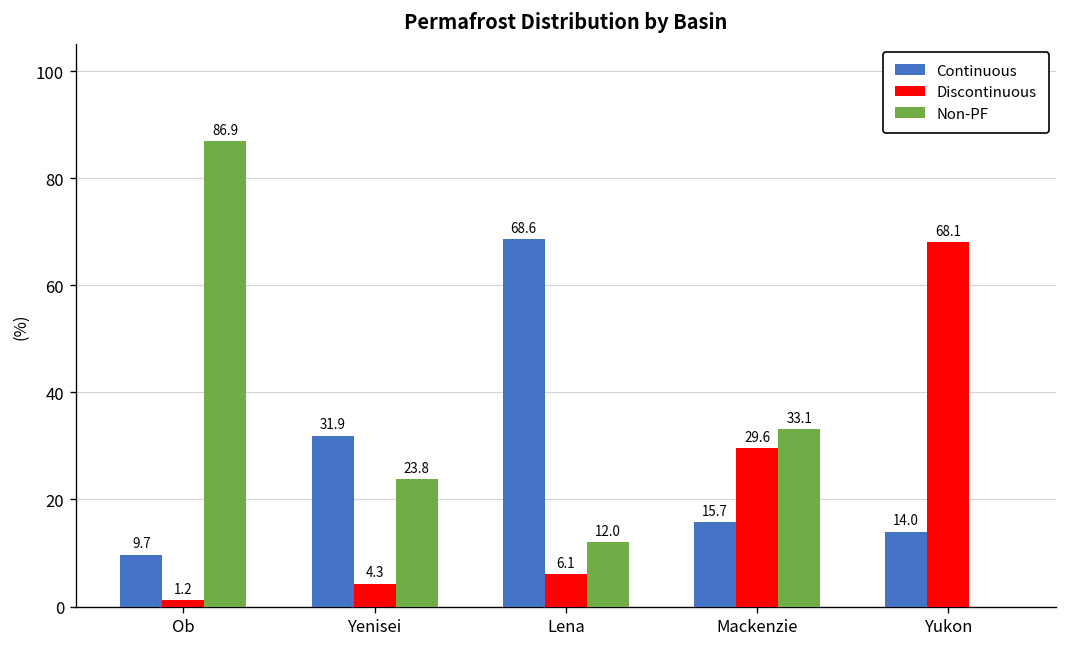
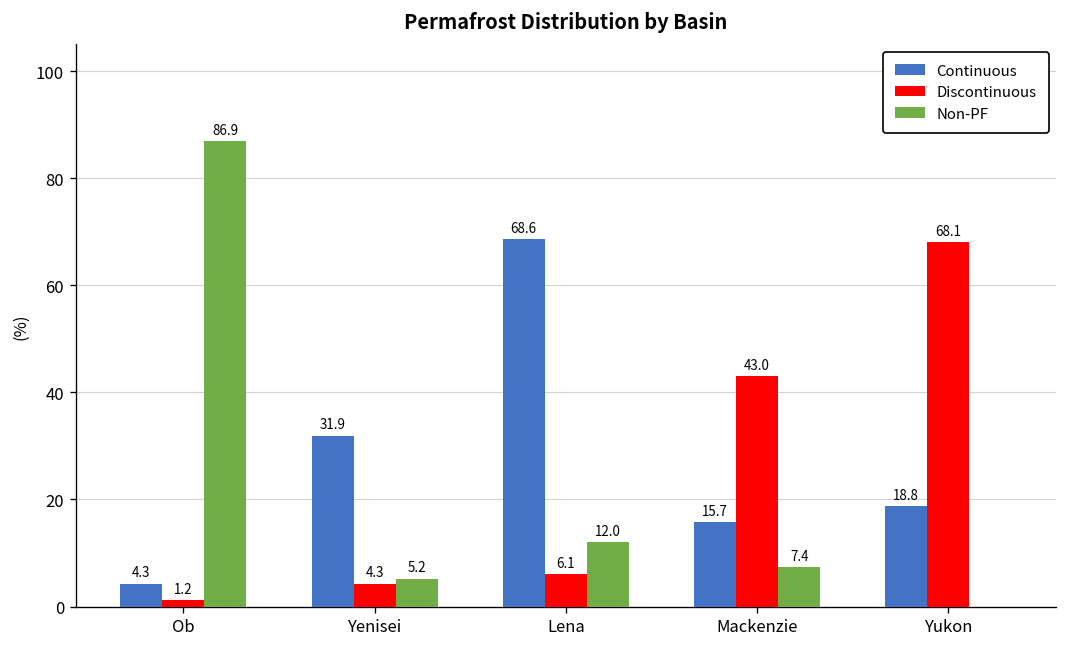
Continuous, Ob: 9.7 -> 4.3
Non-PF, Yenisei: 23.8 -> 5.2
Discontinuous, Mackenzie: 29.6 -> 43.0
Non-PF, Mackenzie: 33.1 -> 7.4
Continuous, Yukon: 14.0 -> 18.8
